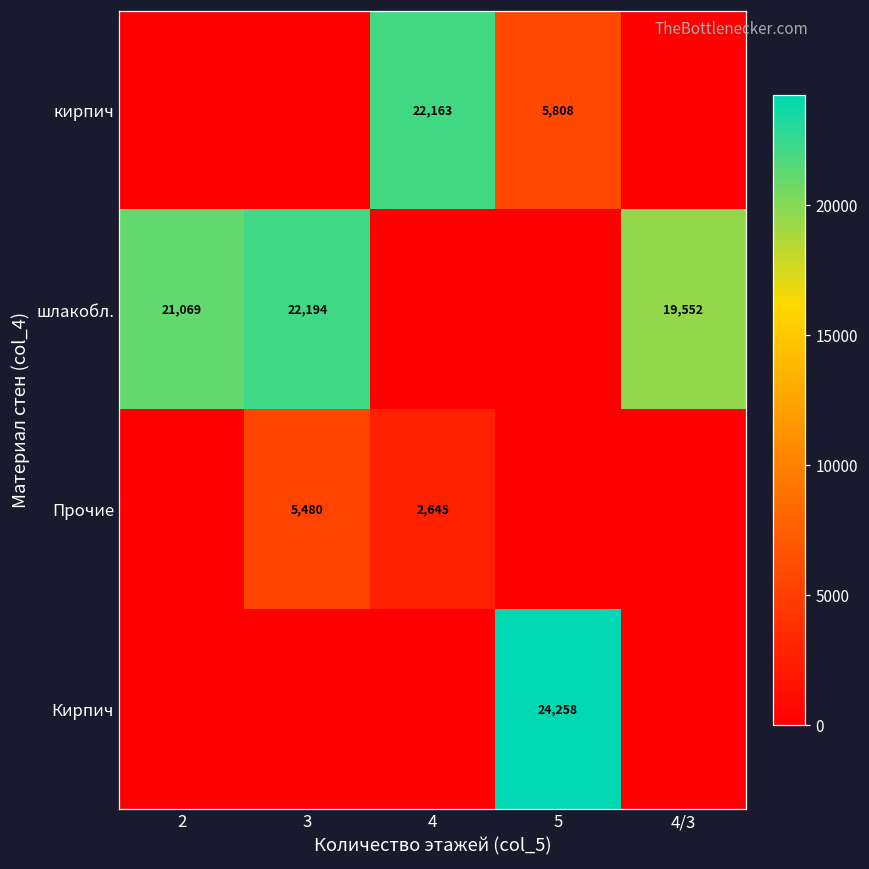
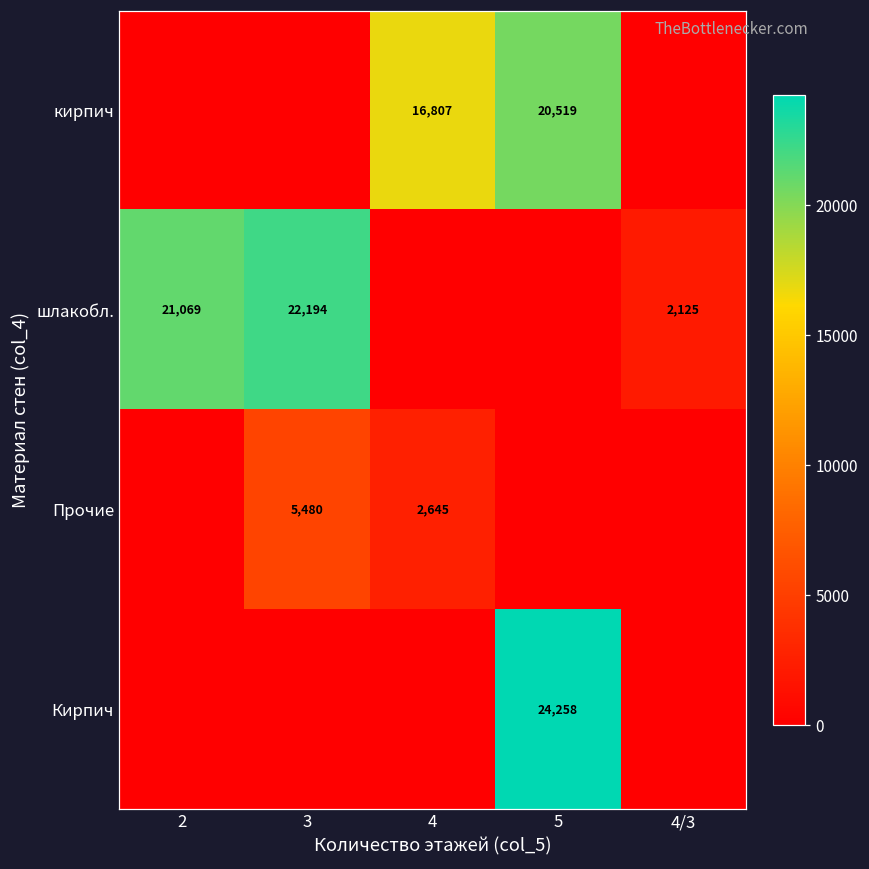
кирпич, 4: 22,163 -> 16,807
кирпич, 5: 5,808 -> 20,519
шлакобл., 4/3: 19,552 -> 2,125
